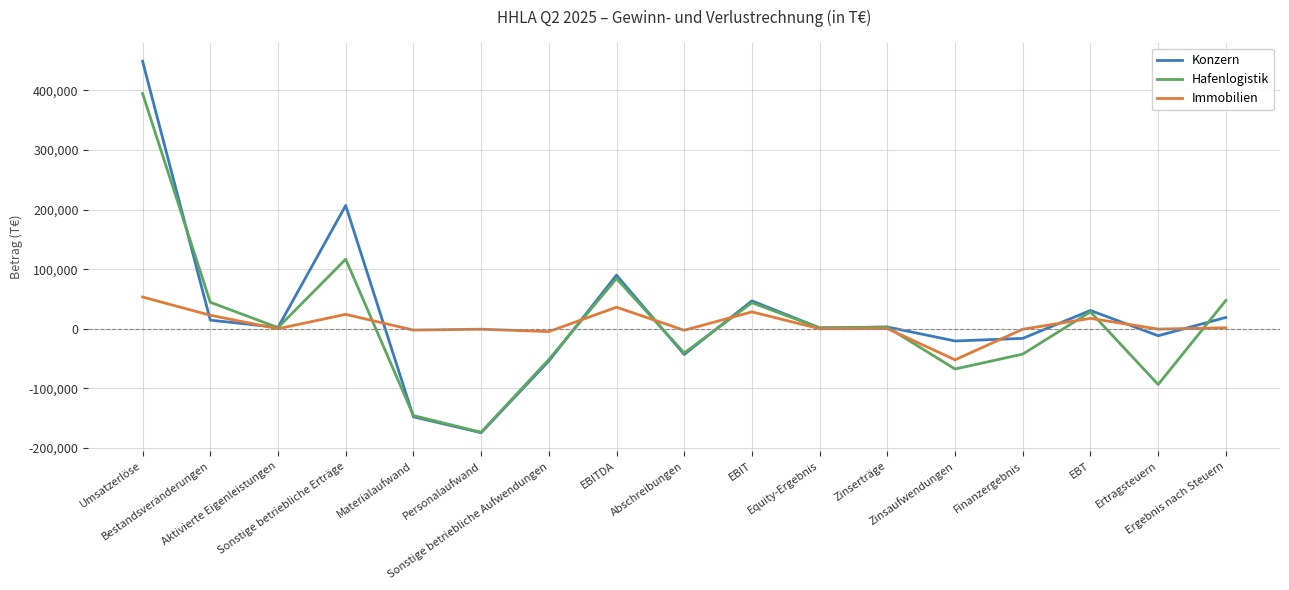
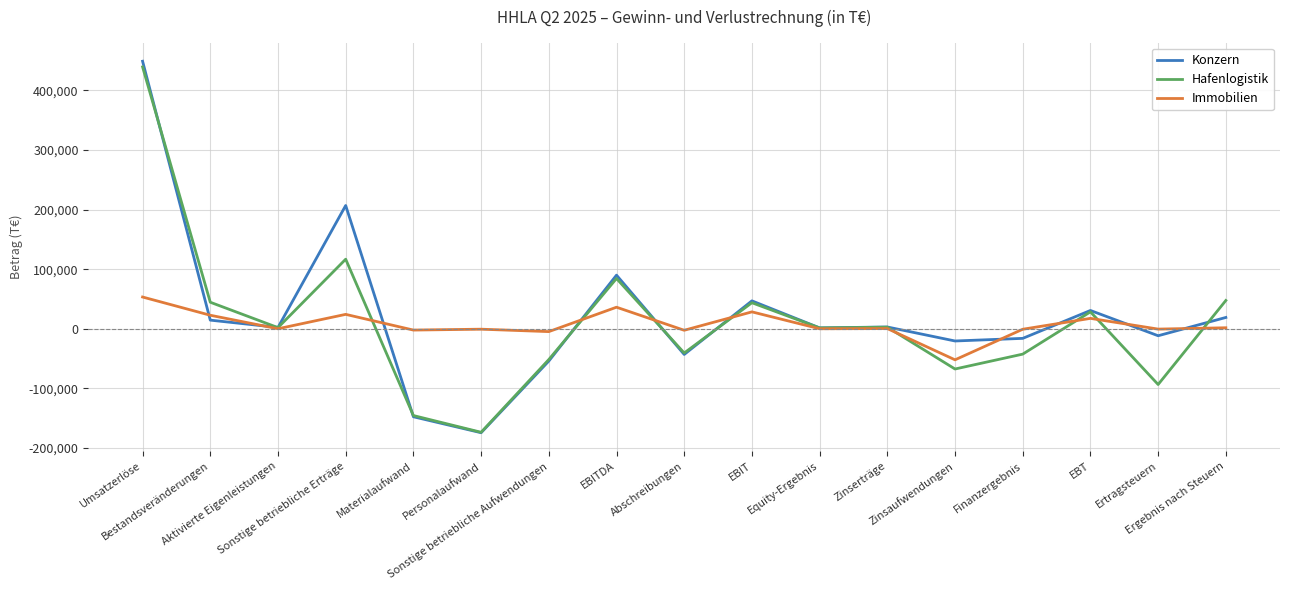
Hafenlogistik, Umsatzerlöse: 390,000 -> 440,000
